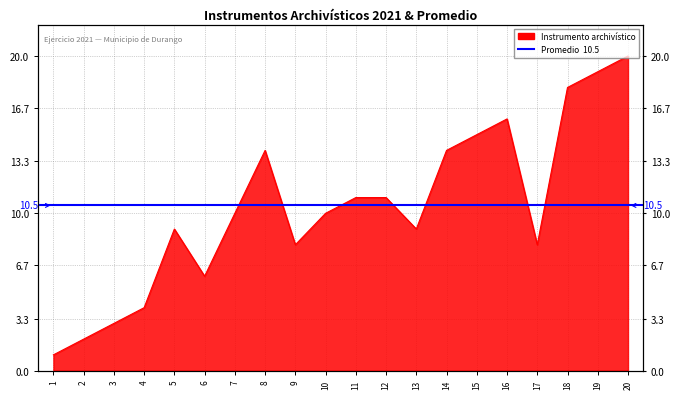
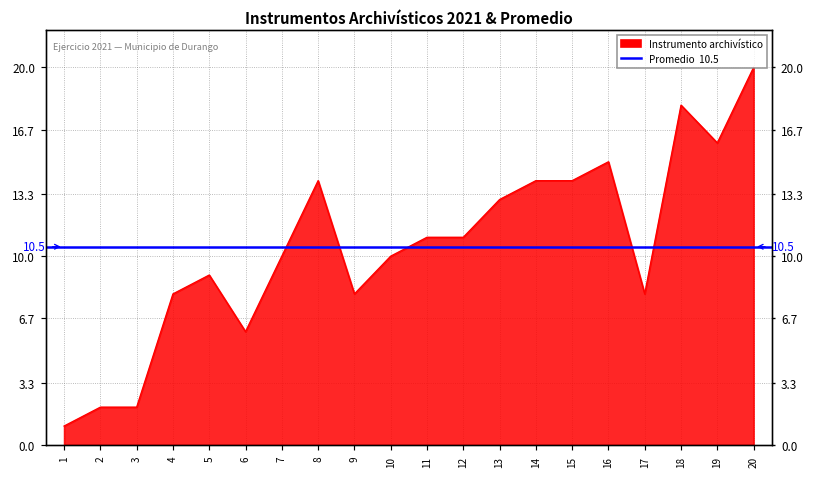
3: 3 -> 2
4: 4 -> 8
13: 9 -> 13
15: 15 -> 14
16: 16 -> 15
19: 19 -> 16
